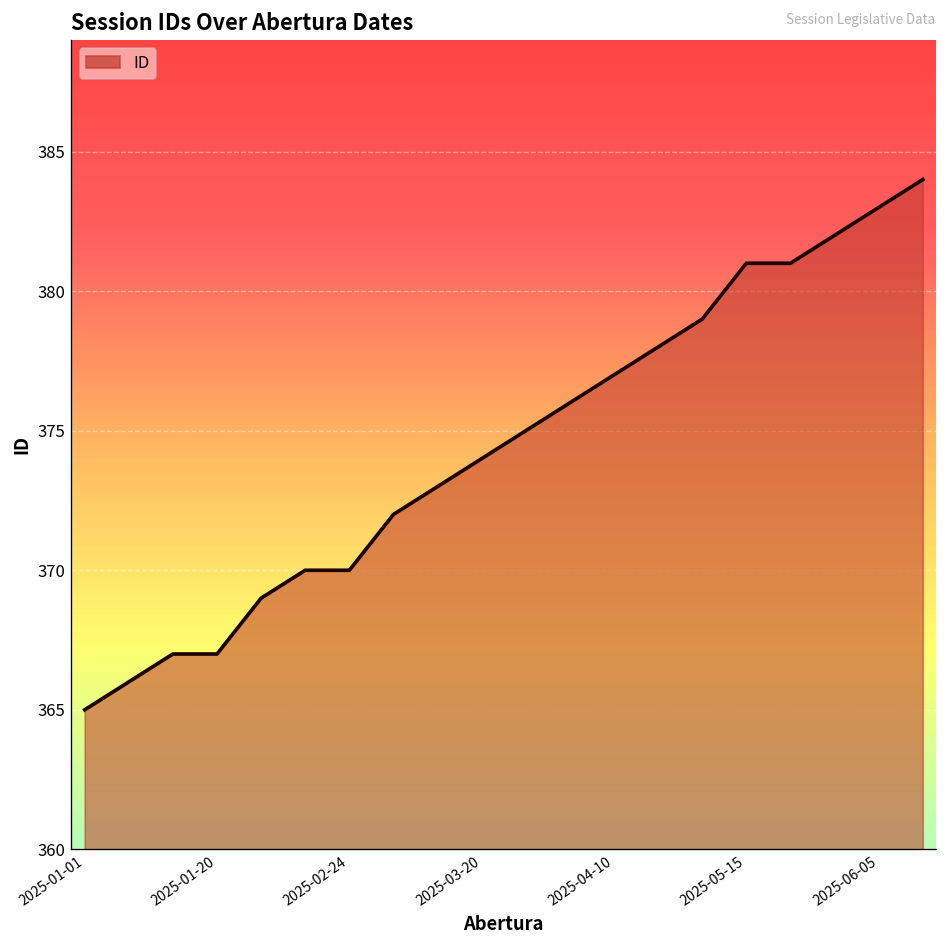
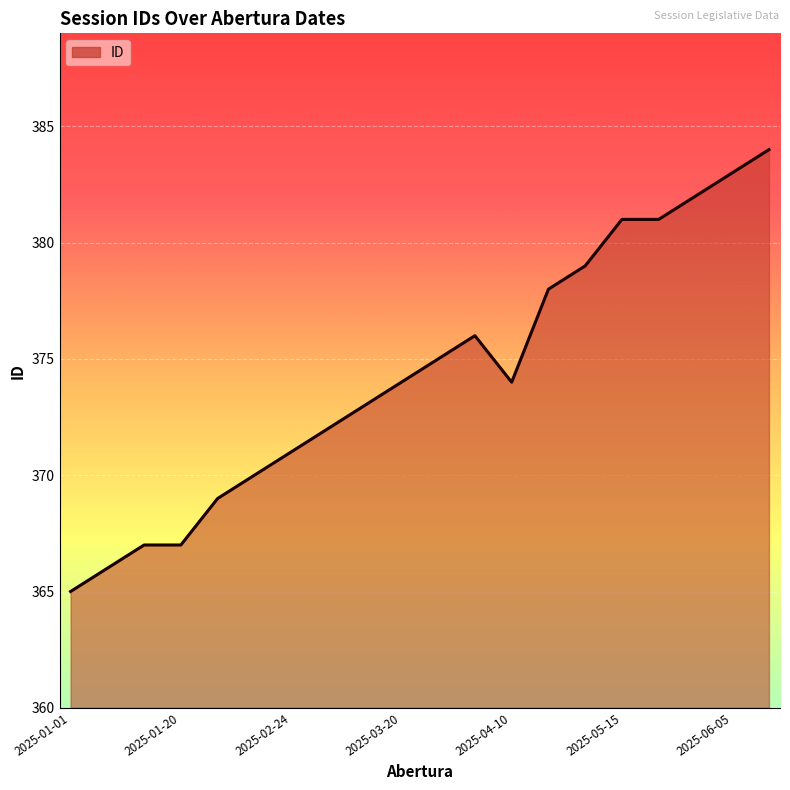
2025-02-24: 370 -> 371
2025-04-10: 377 -> 374
